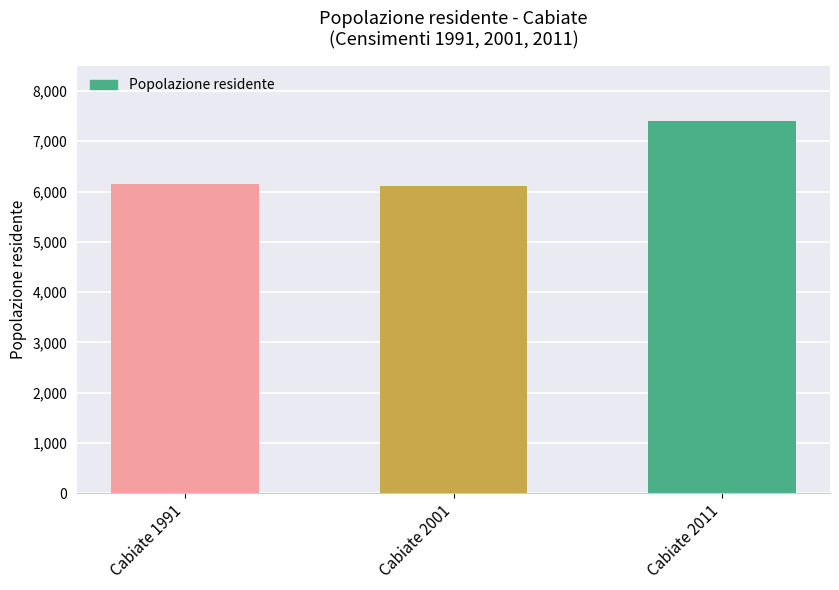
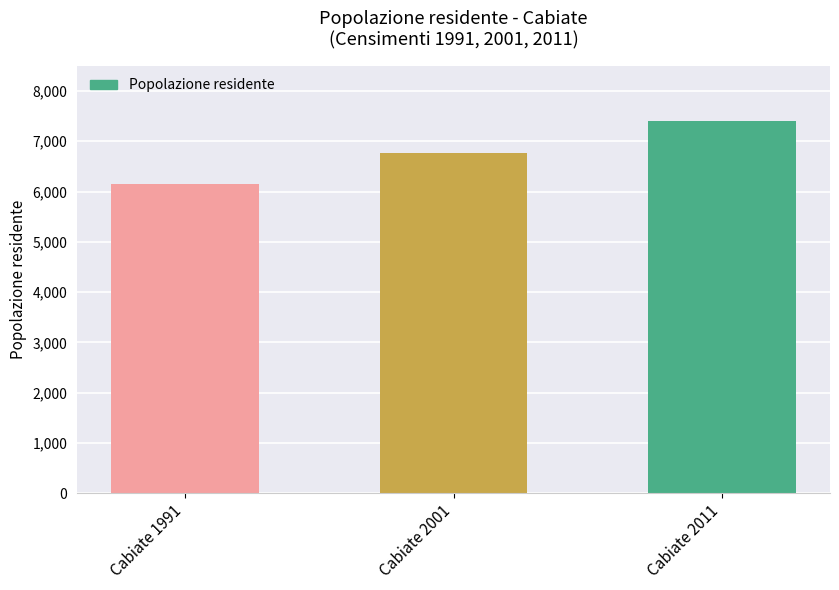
Cabiate 2001: 6,100 -> 6,800
